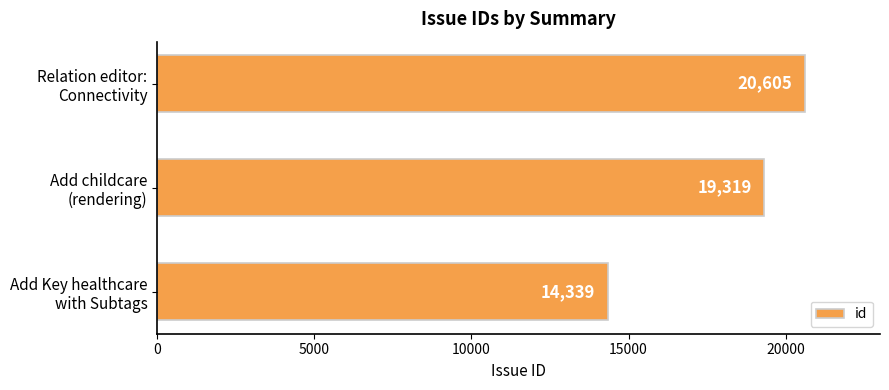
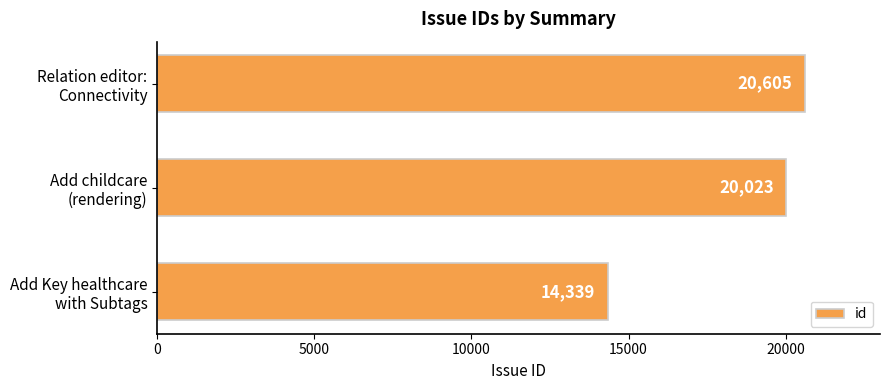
Add childcare (rendering): 19,319 -> 20,023
